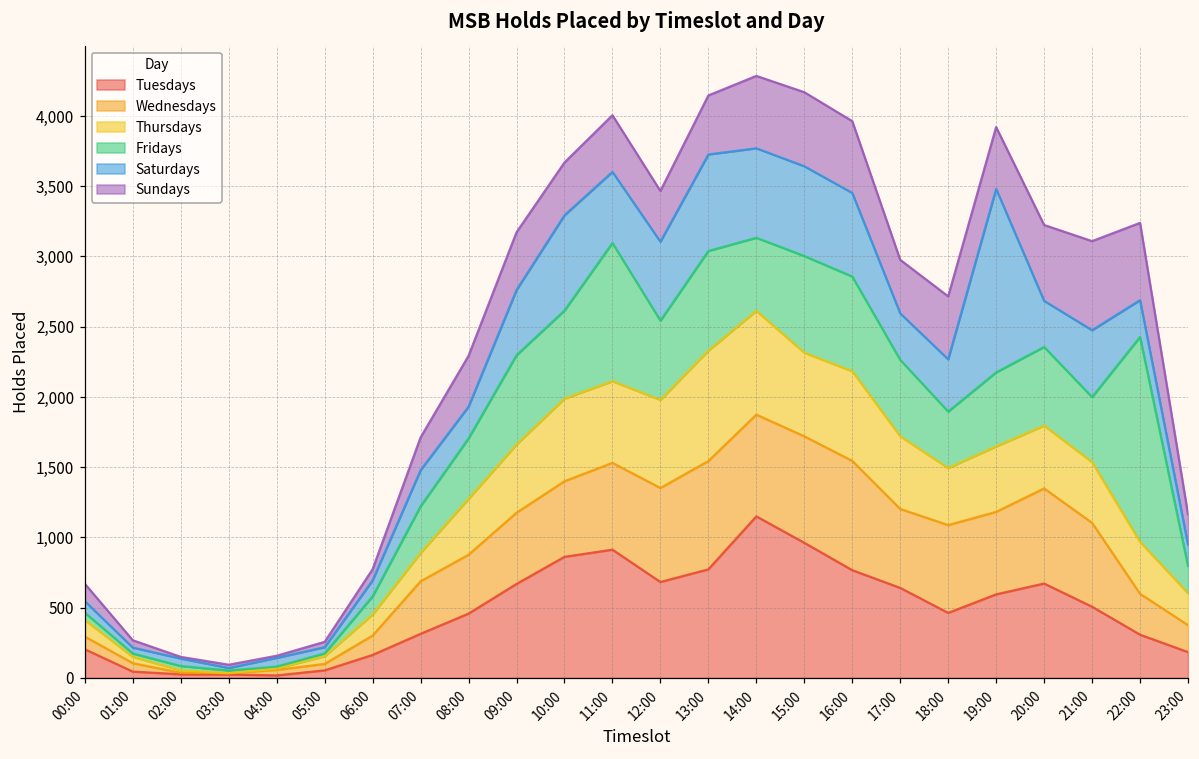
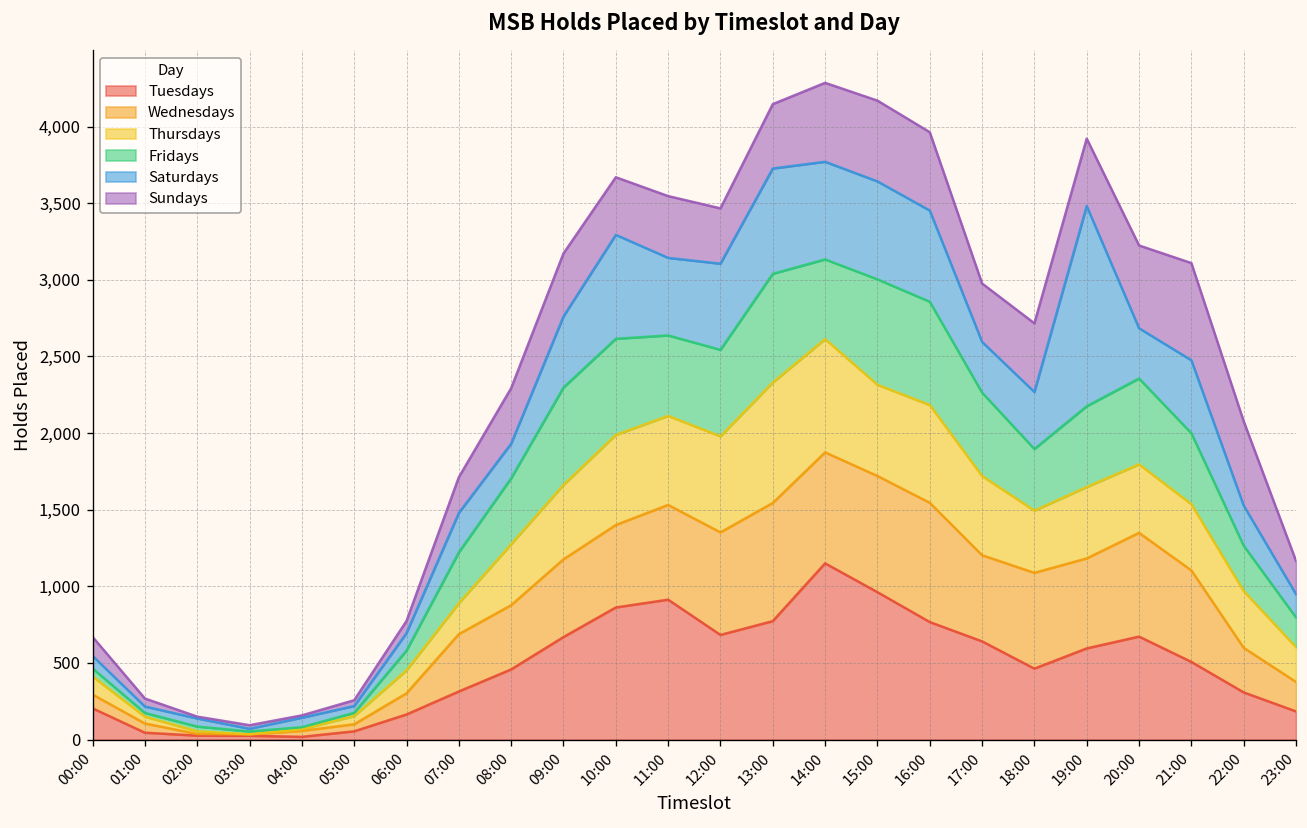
Fridays, 11:00: 980 -> 530
Fridays, 22:00: 1,460 -> 300
